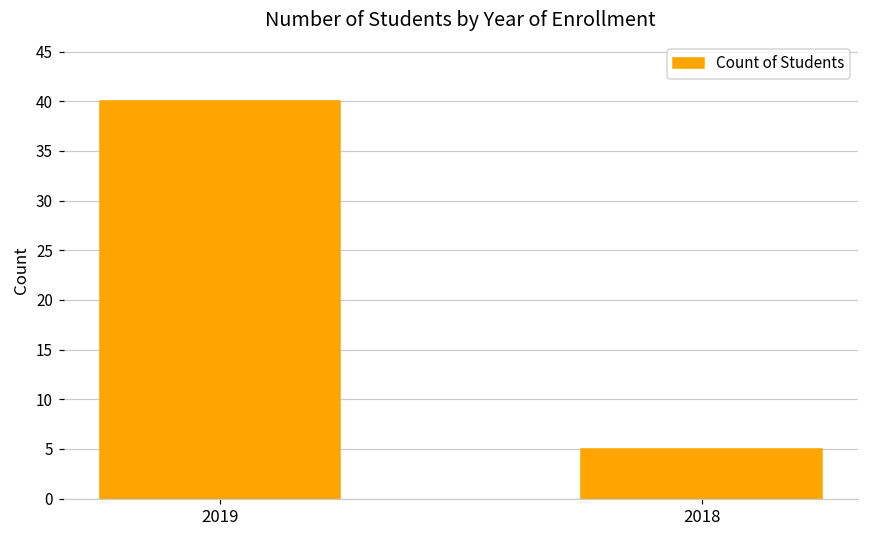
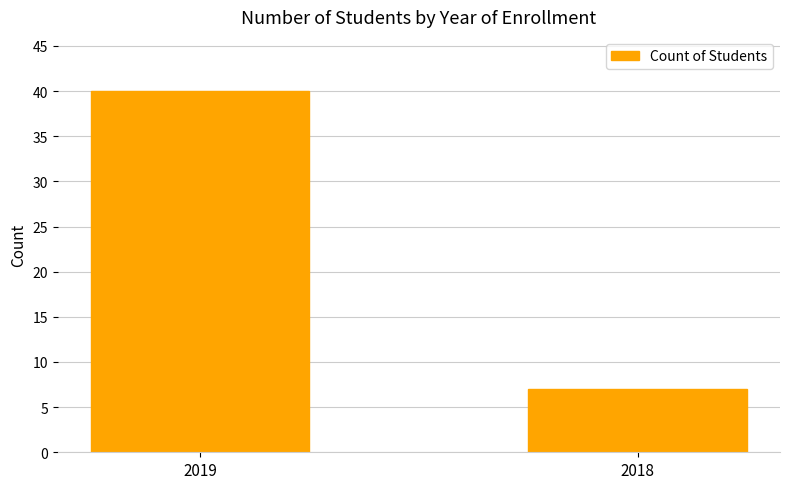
2018: 5 -> 7
